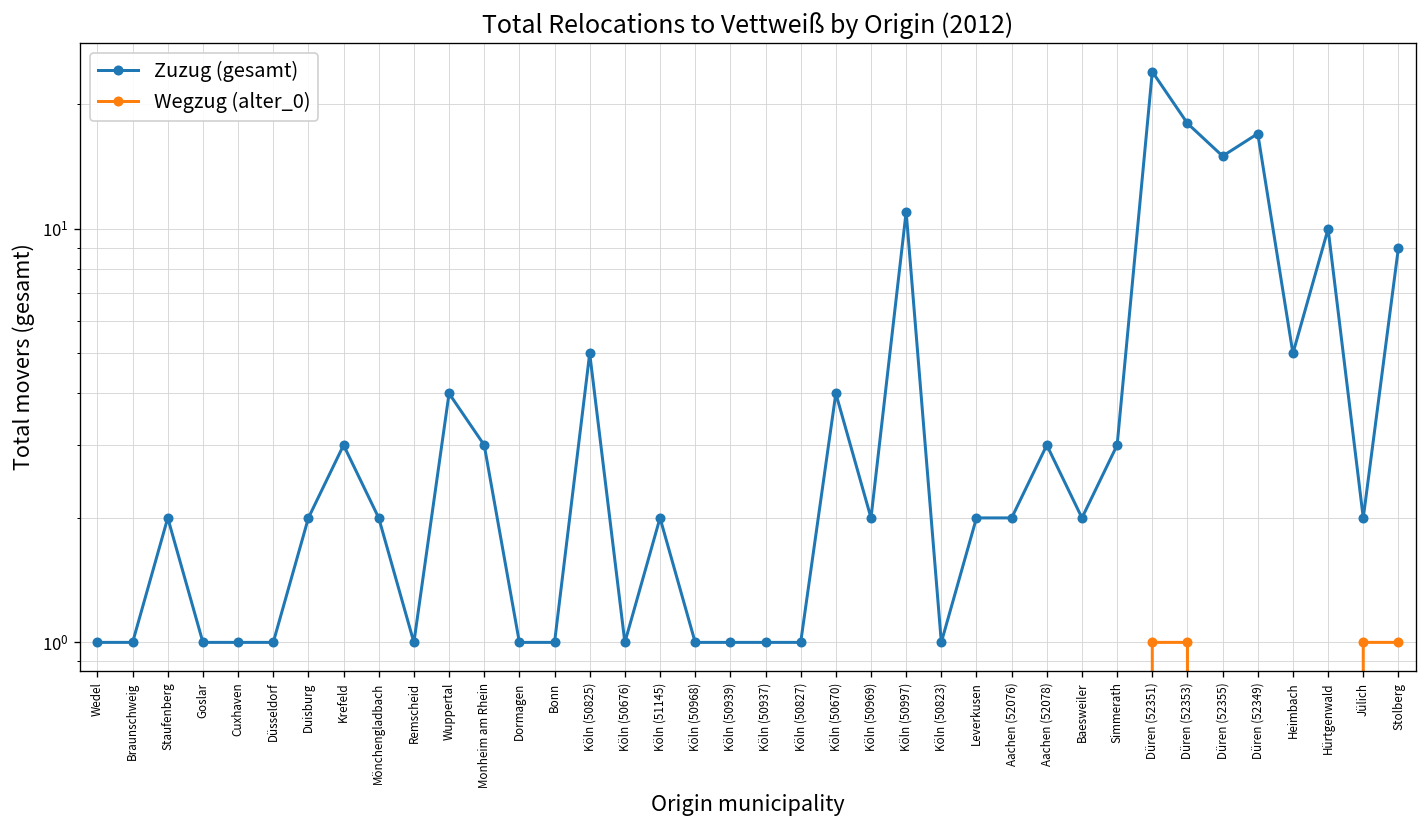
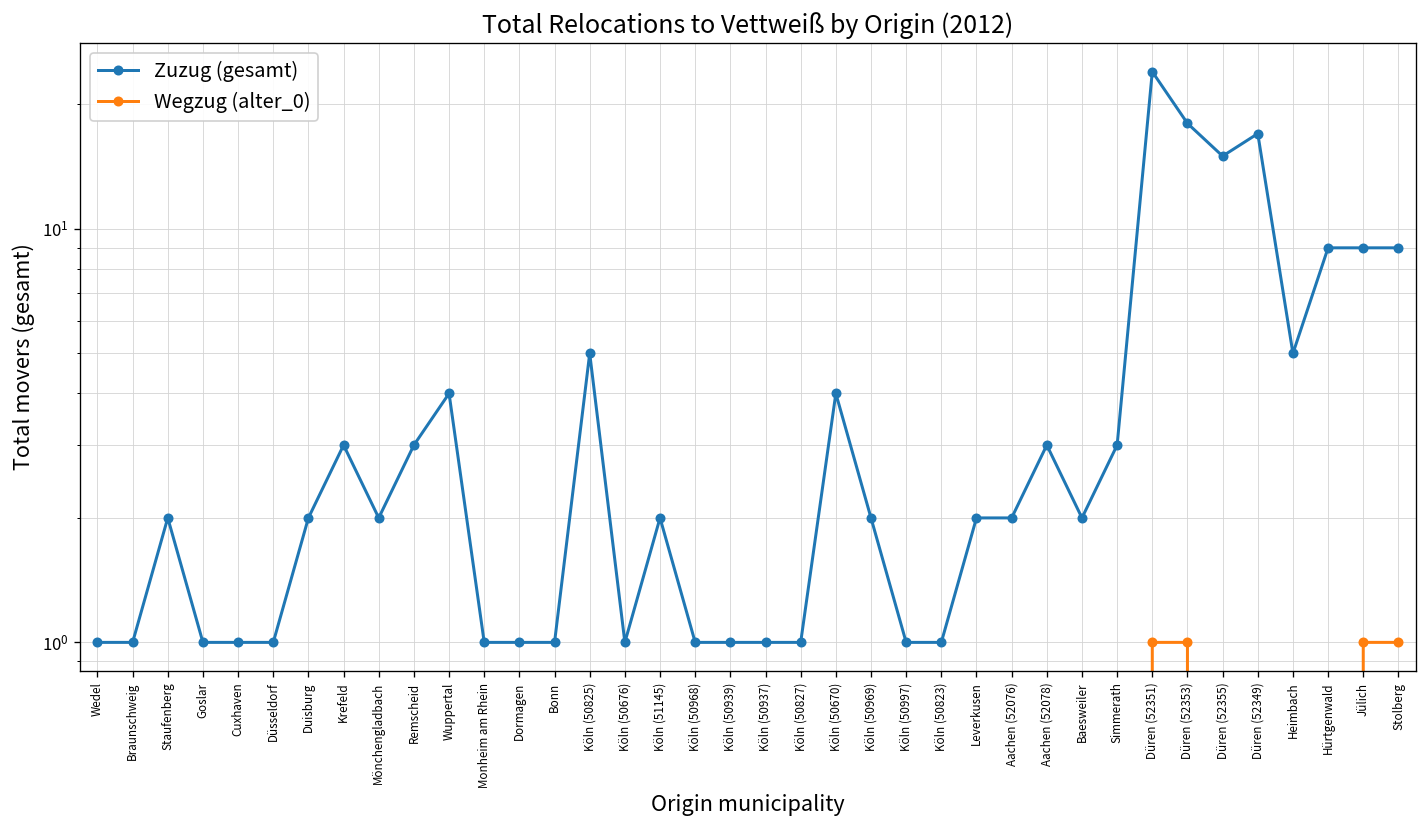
Zuzug (gesamt), Remscheid: 1 -> 3
Zuzug (gesamt), Monheim am Rhein: 3 -> 1
Zuzug (gesamt), Köln (50997): 11 -> 1
Zuzug (gesamt), Hürtgenwald: 10 -> 9
Zuzug (gesamt), Jülich: 2 -> 9
